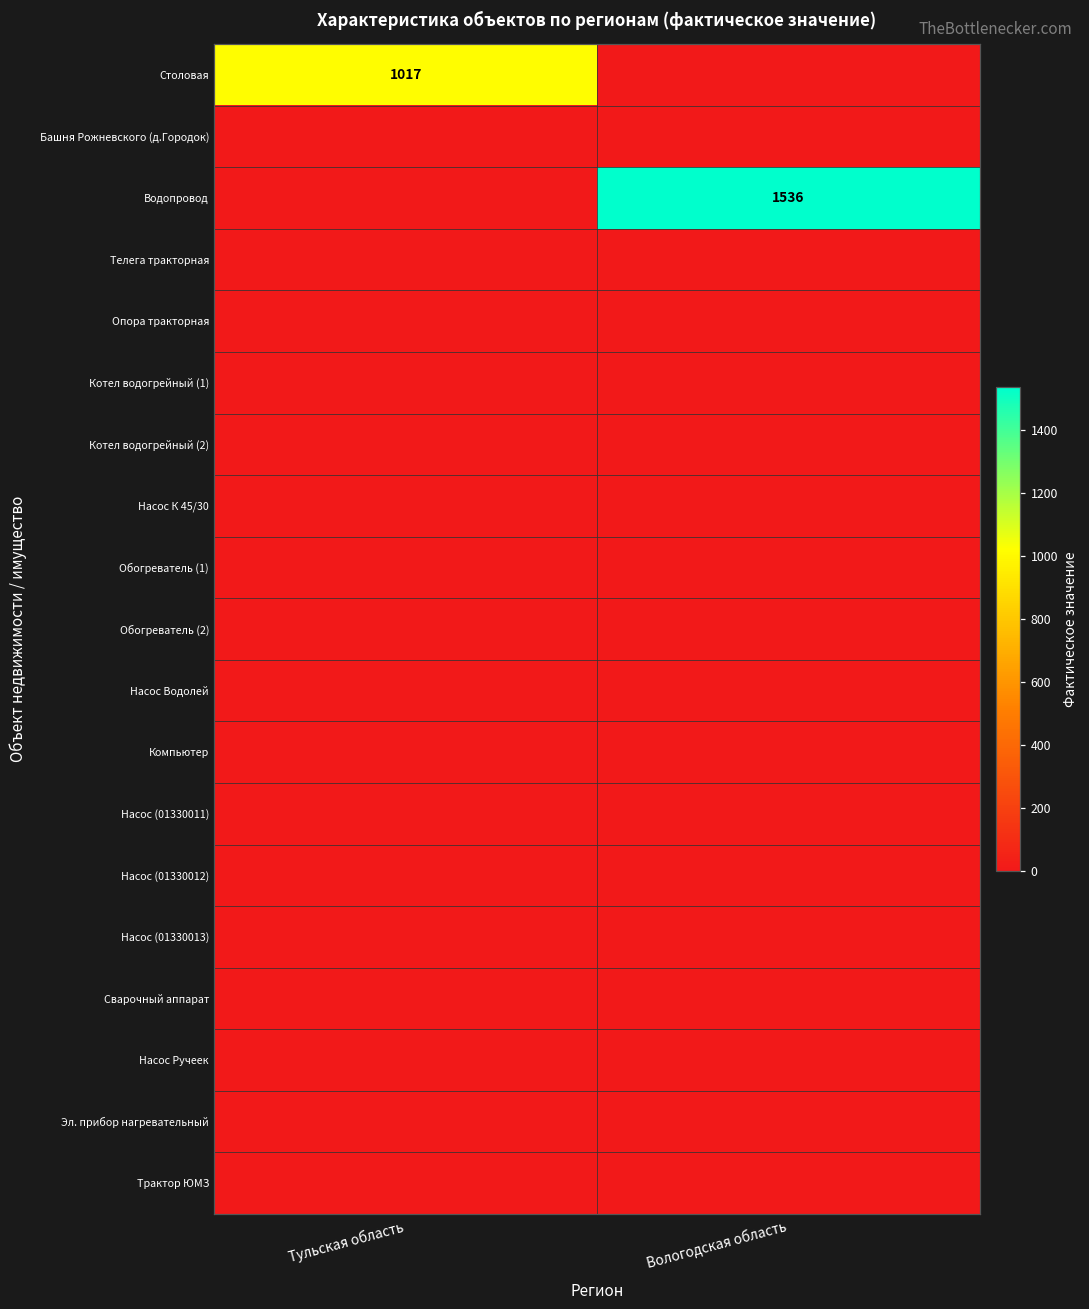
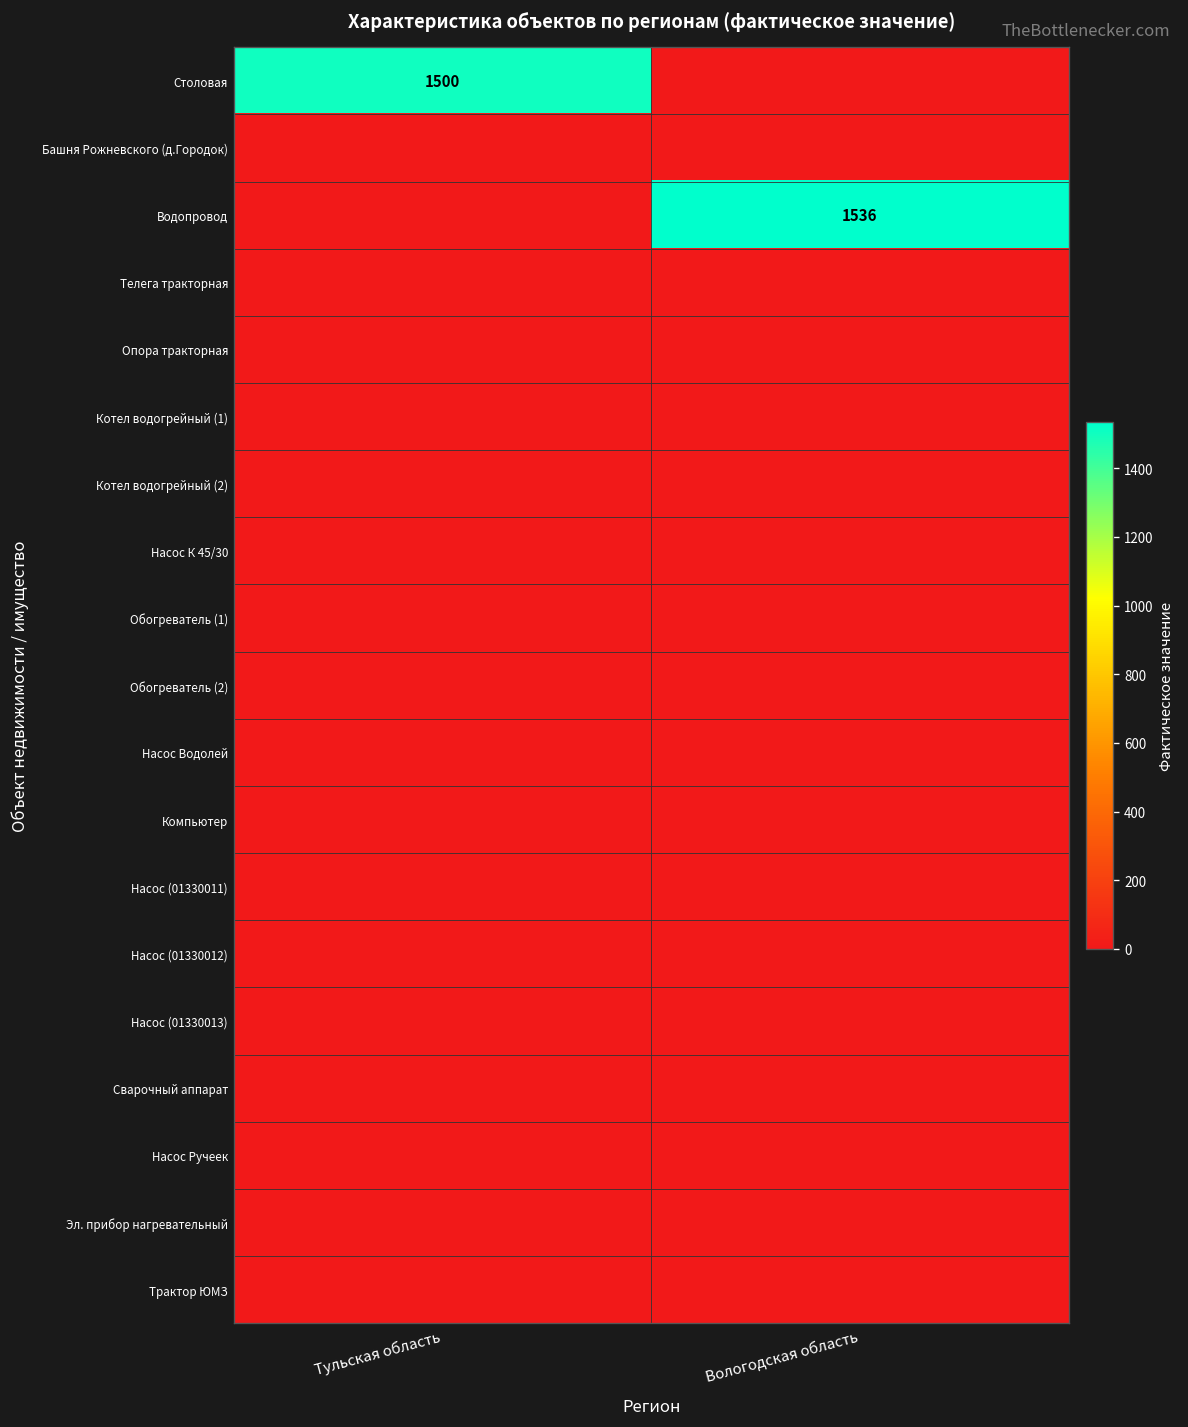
Столовая, Тульская область: 1017 -> 1500
